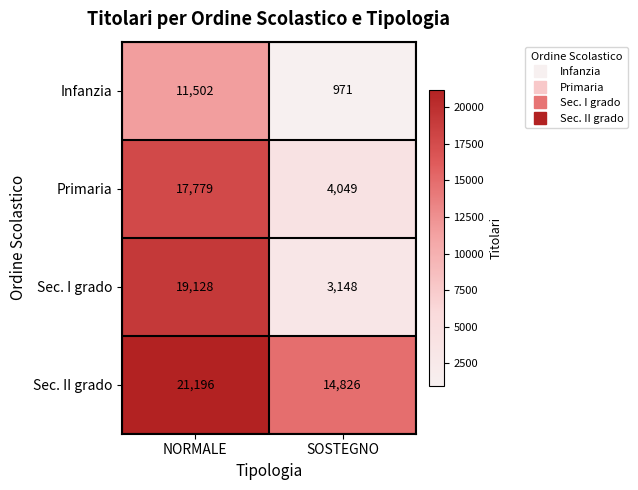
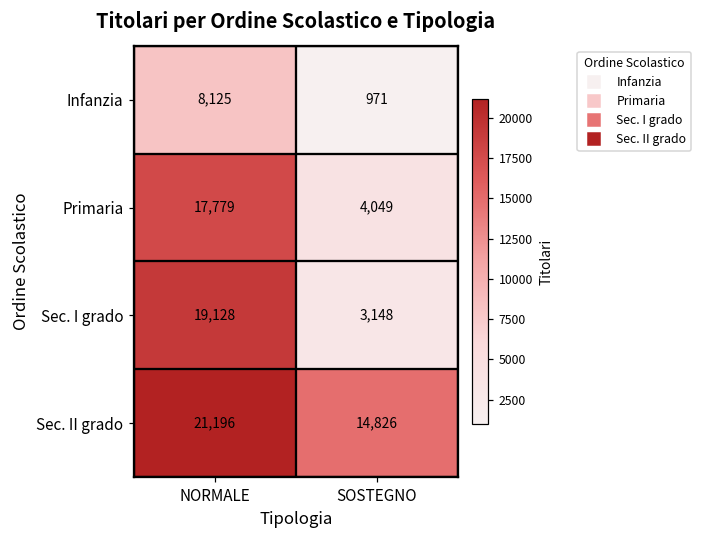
Infanzia, NORMALE: 11,502 -> 8,125
